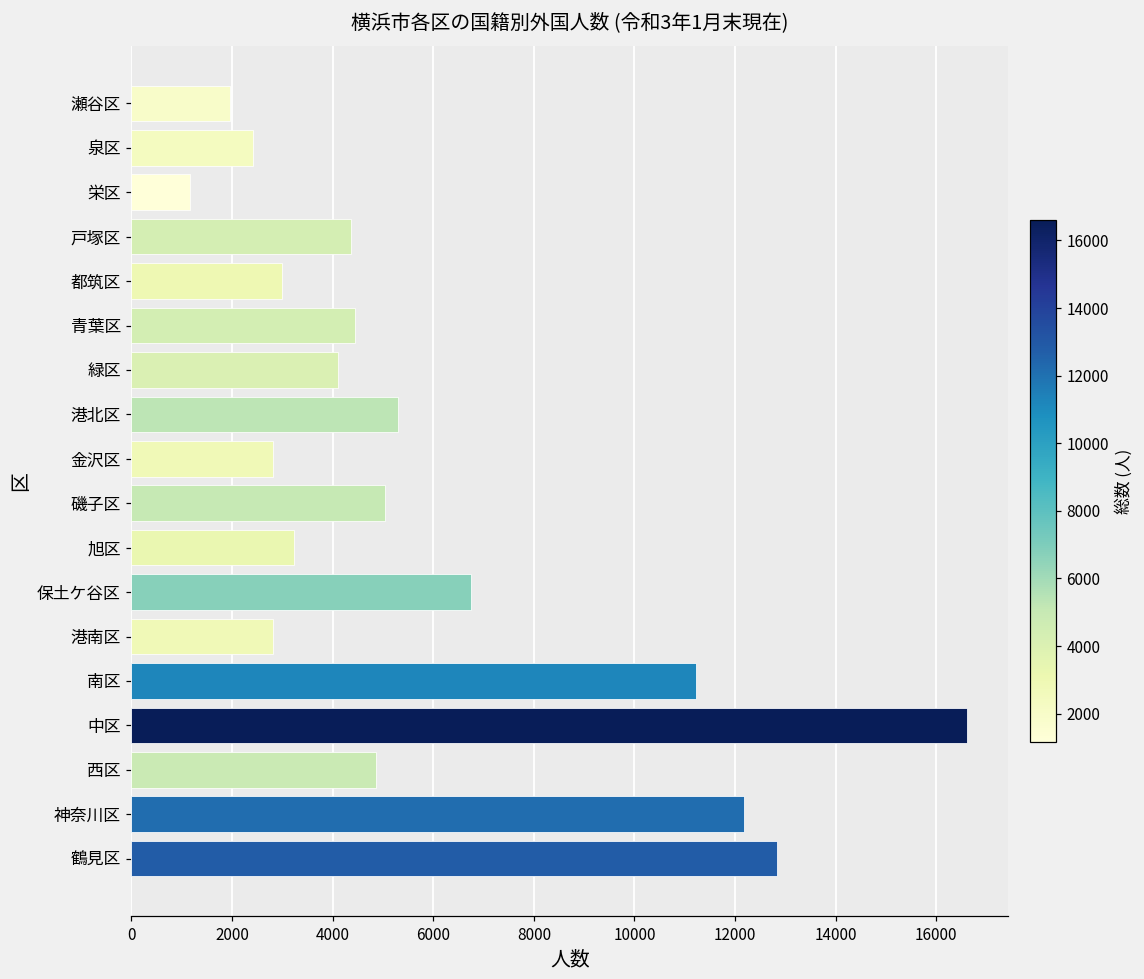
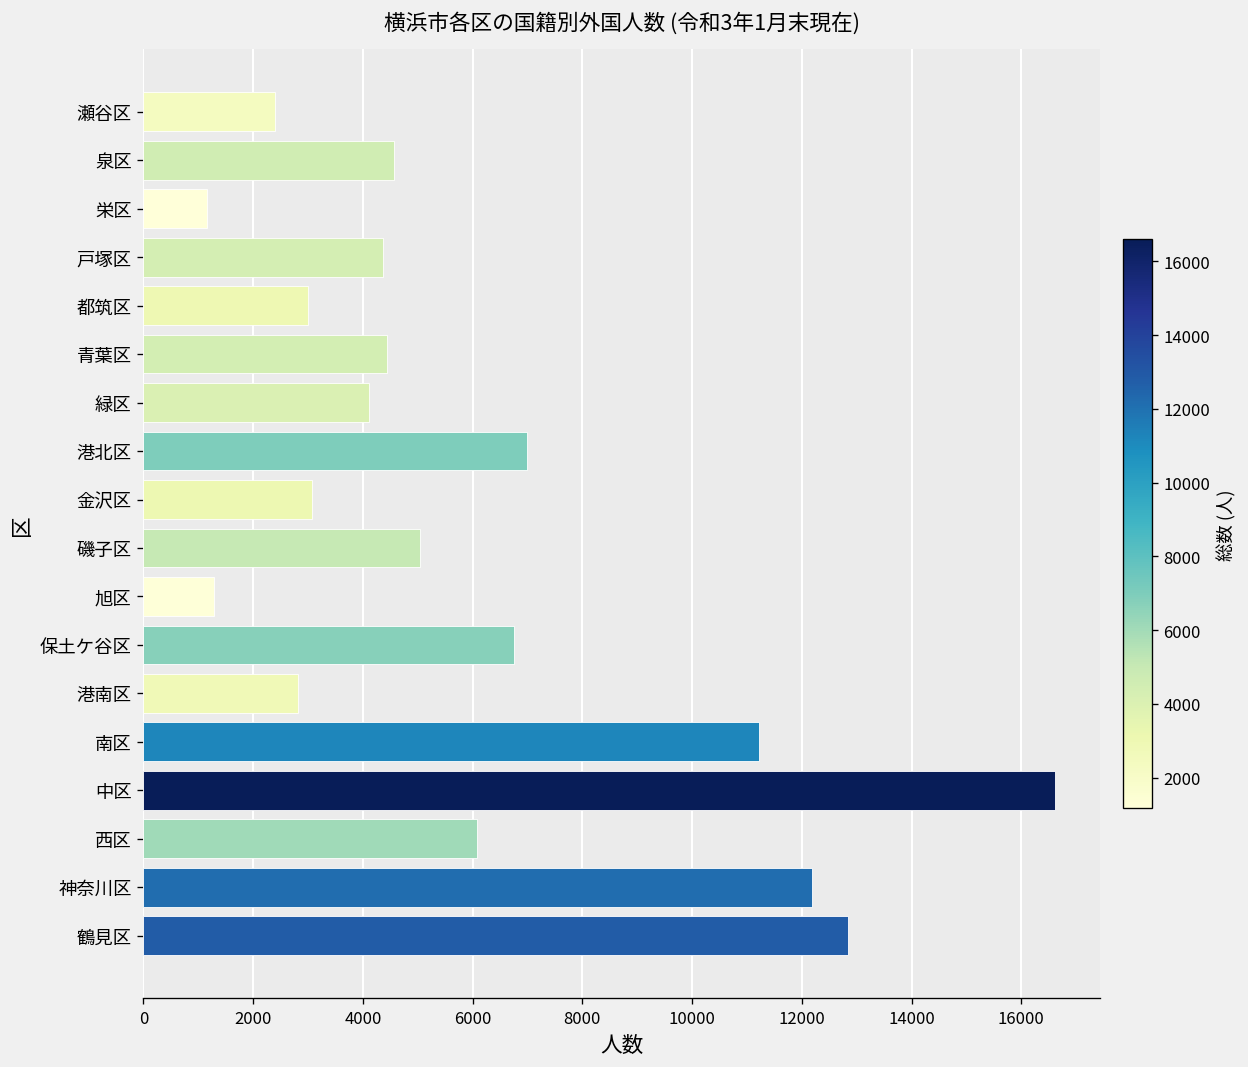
瀬谷区: 1900 -> 2400
泉区: 2400 -> 4600
港北区: 5300 -> 7000
金沢区: 2800 -> 3100
旭区: 3200 -> 1300
西区: 4900 -> 6100
